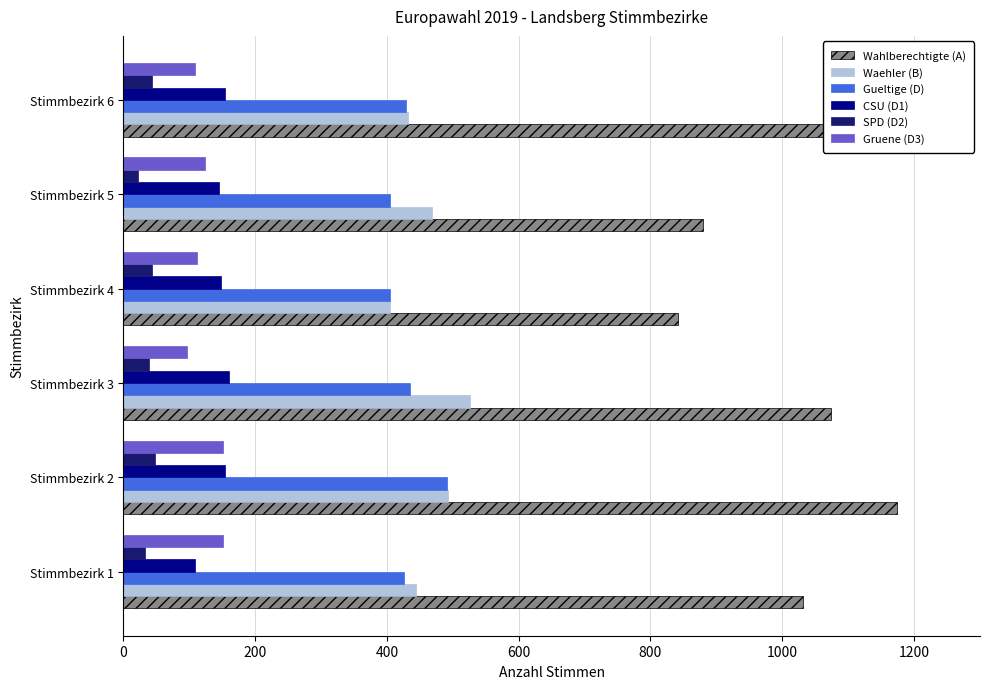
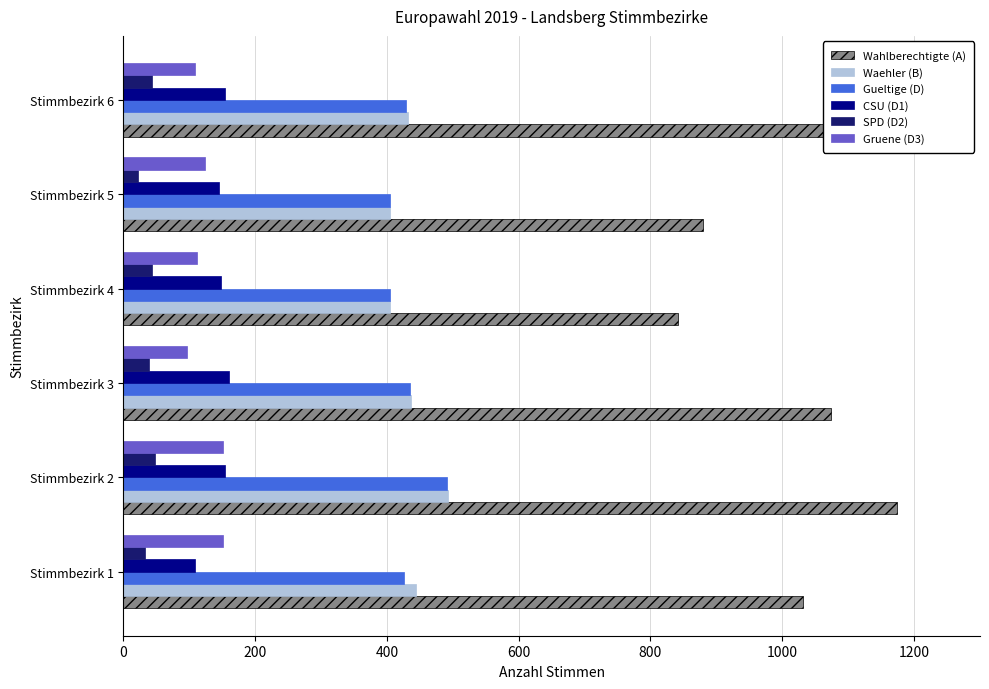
Waehler (B), Stimmbezirk 5: 470 -> 410
Waehler (B), Stimmbezirk 3: 530 -> 440
